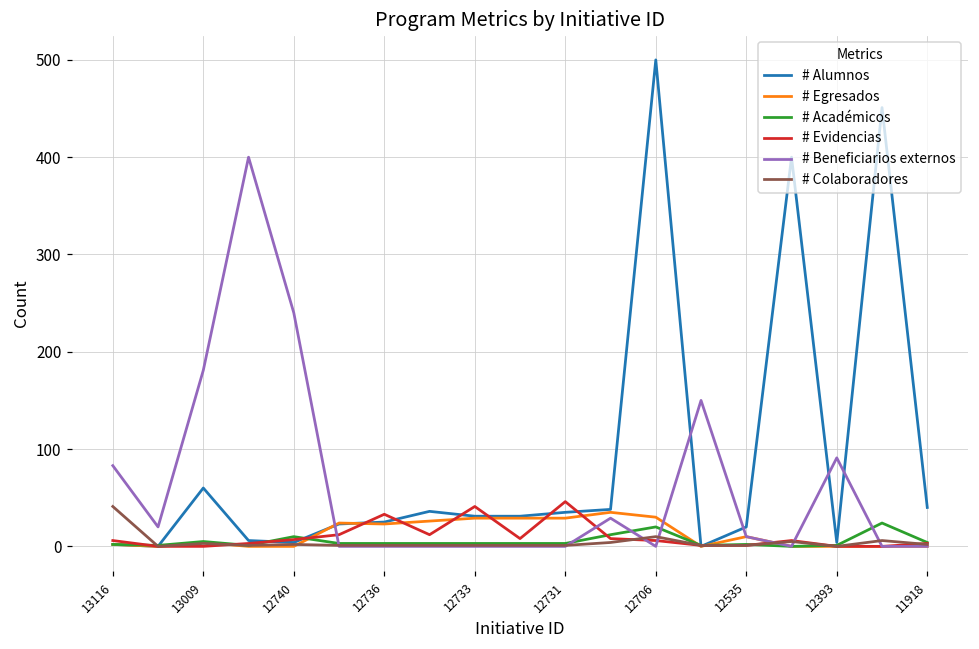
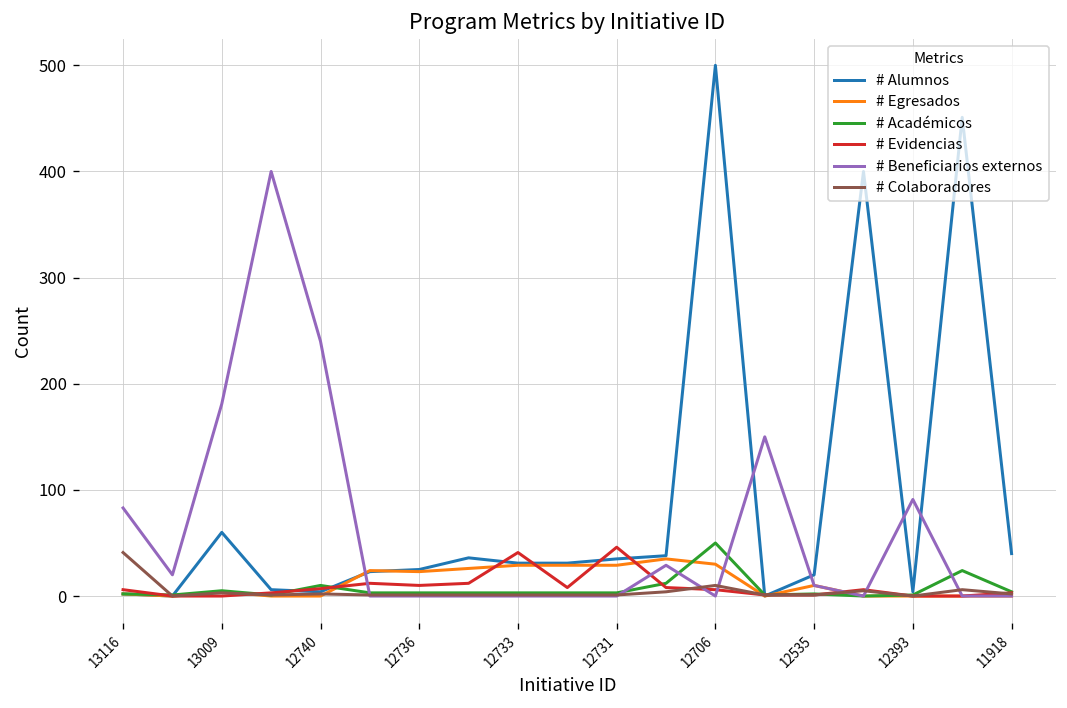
# Evidencias, 12736: 30 -> 10
# Académicos, 12706: 20 -> 50
